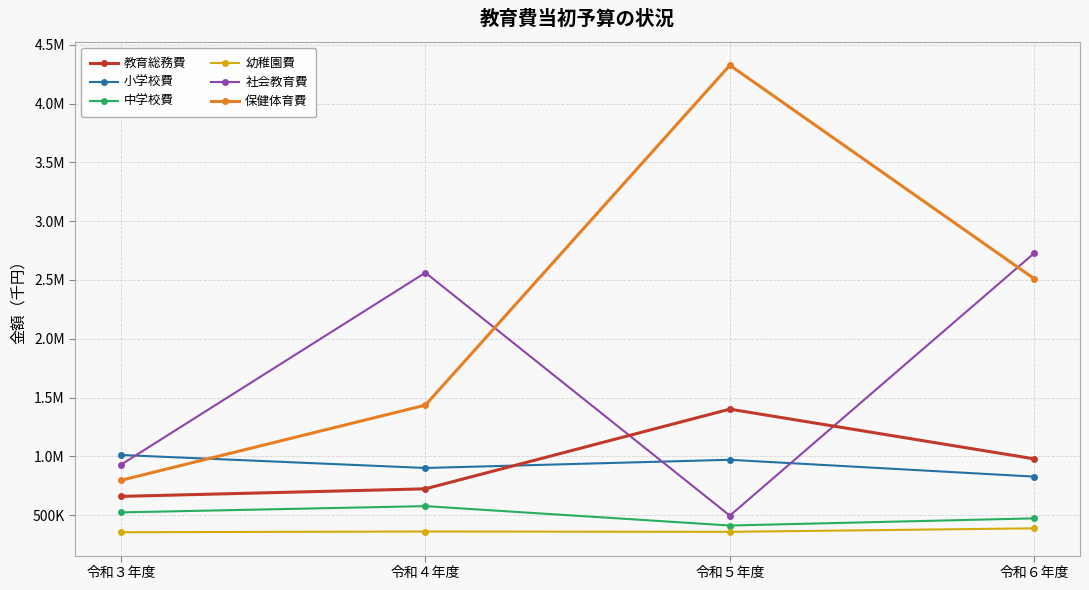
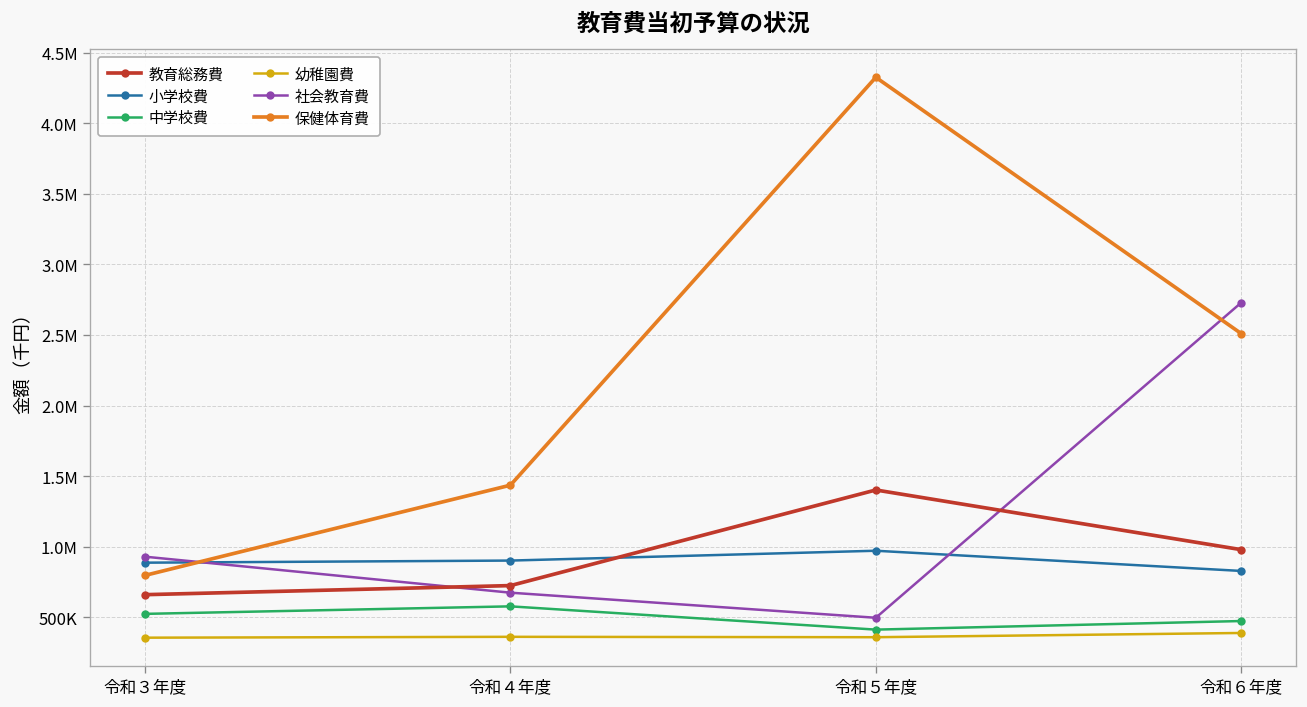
小学校費, 令和３年度: 1010000 -> 890000
社会教育費, 令和４年度: 2560000 -> 670000
